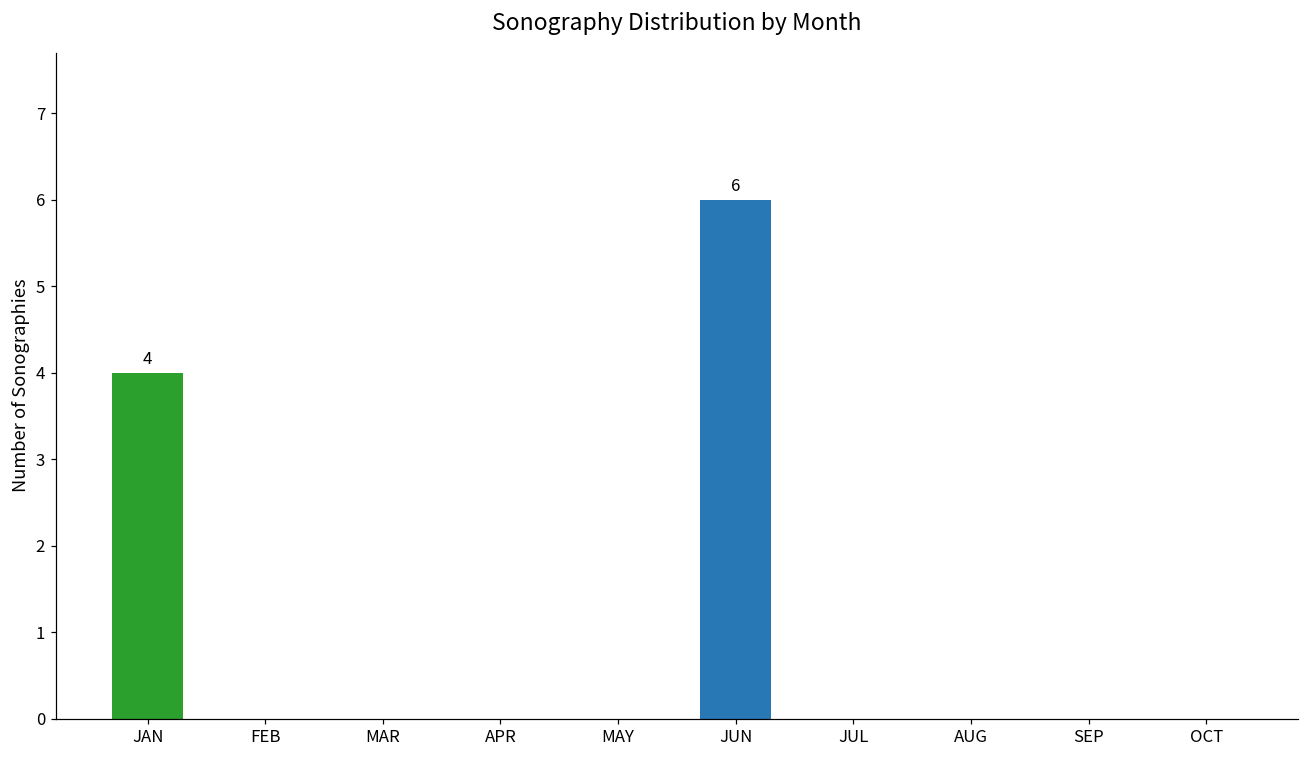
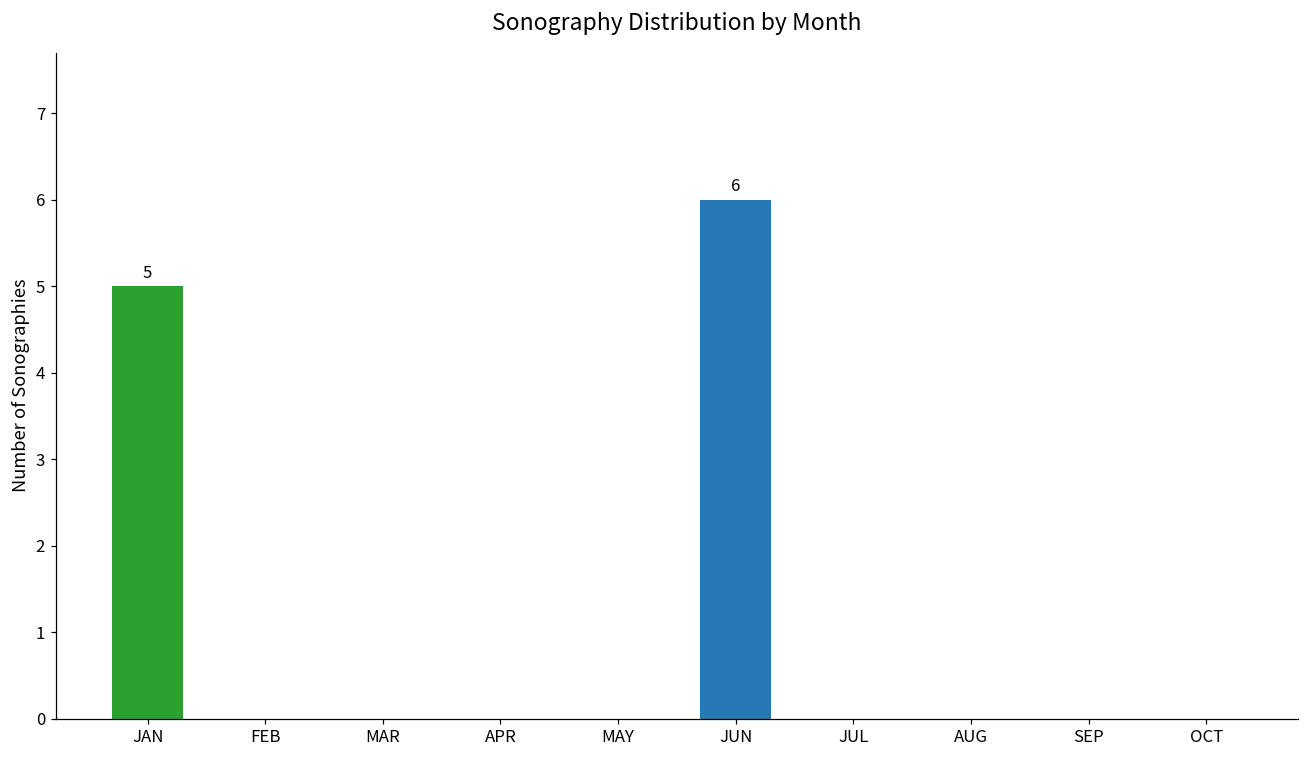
JAN: 4 -> 5
